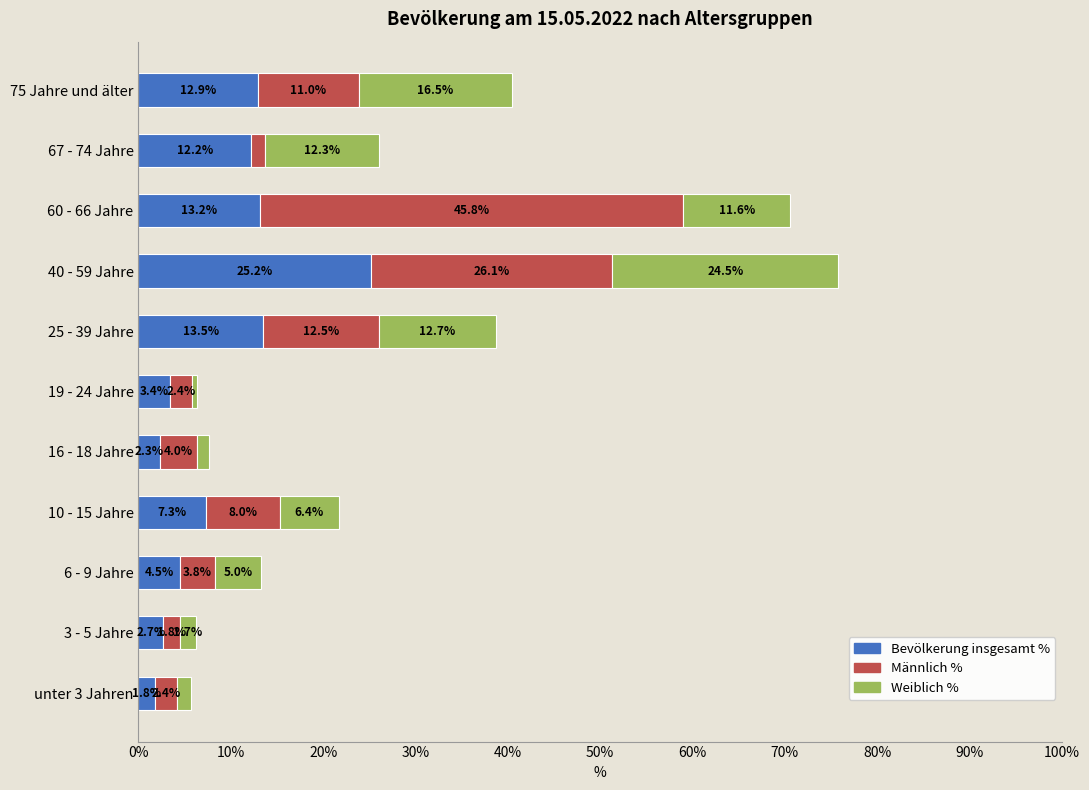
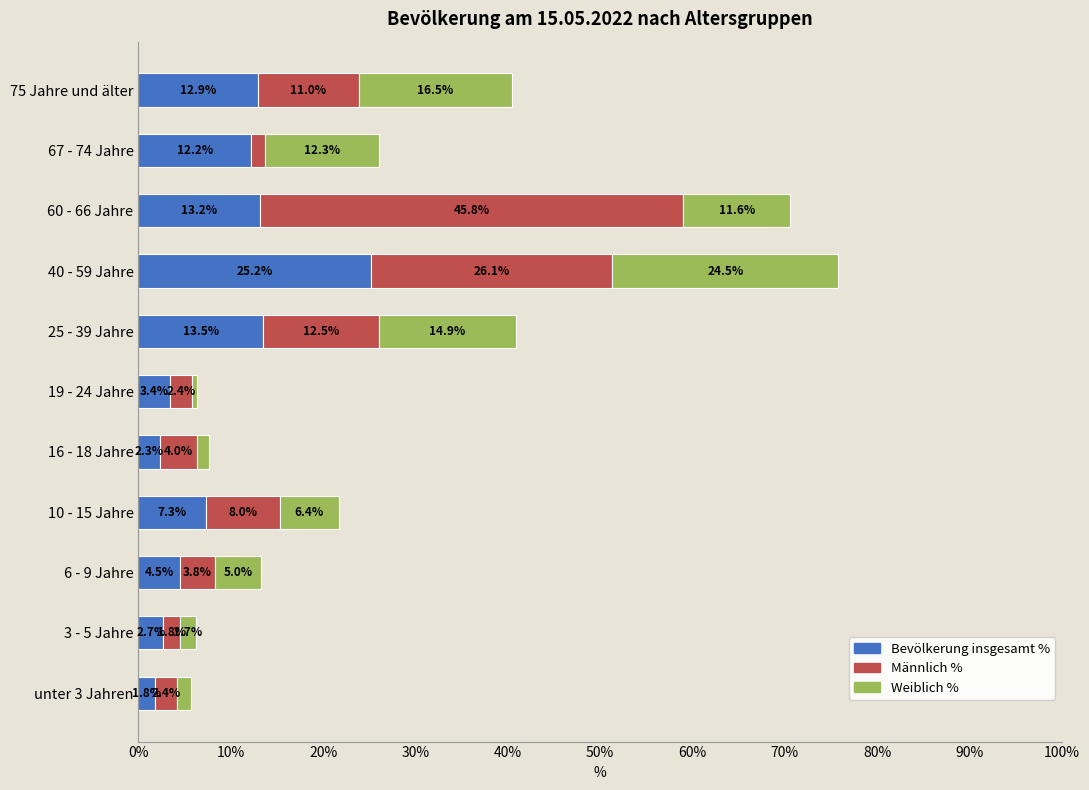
Weiblich %, 25 - 39 Jahre: 12.7% -> 14.9%
